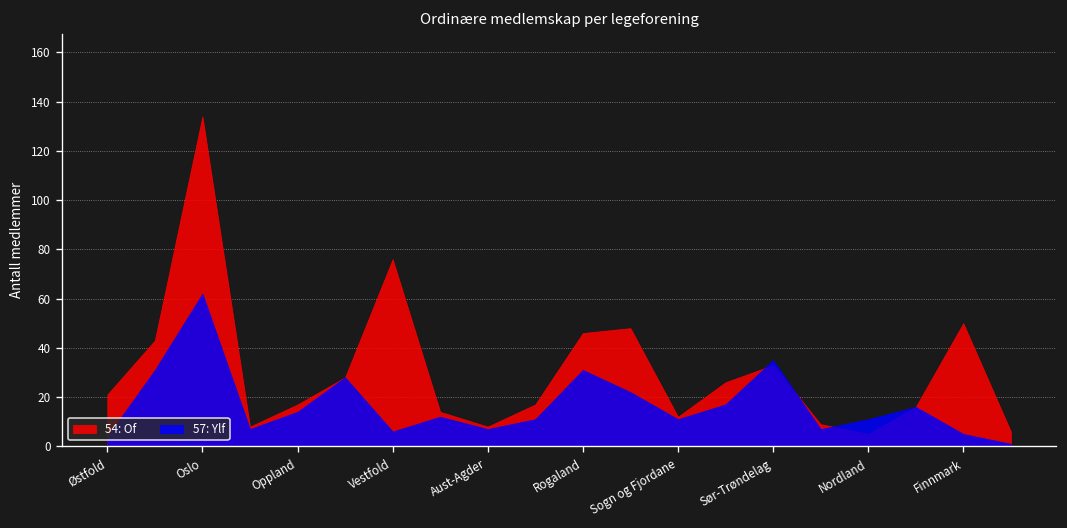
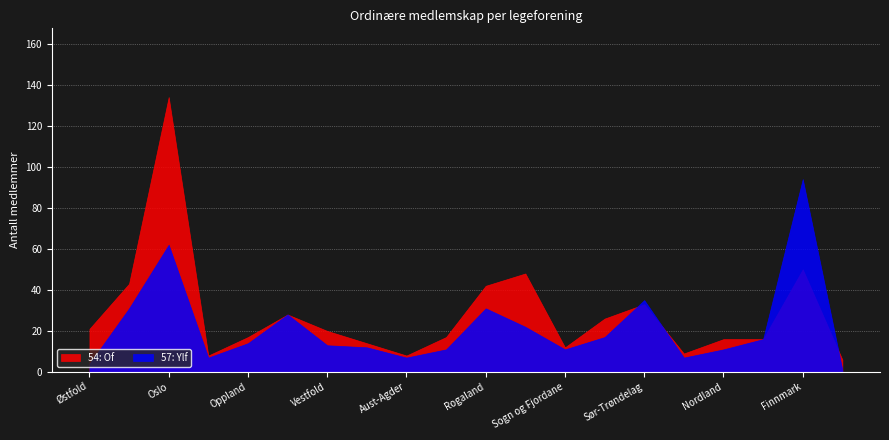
54: Of, Vestfold: 76 -> 20
57: Ylf, Vestfold: 6 -> 13
54: Of, Rogaland: 46 -> 42
54: Of, Nordland: 5 -> 16
57: Ylf, Finnmark: 5 -> 94
